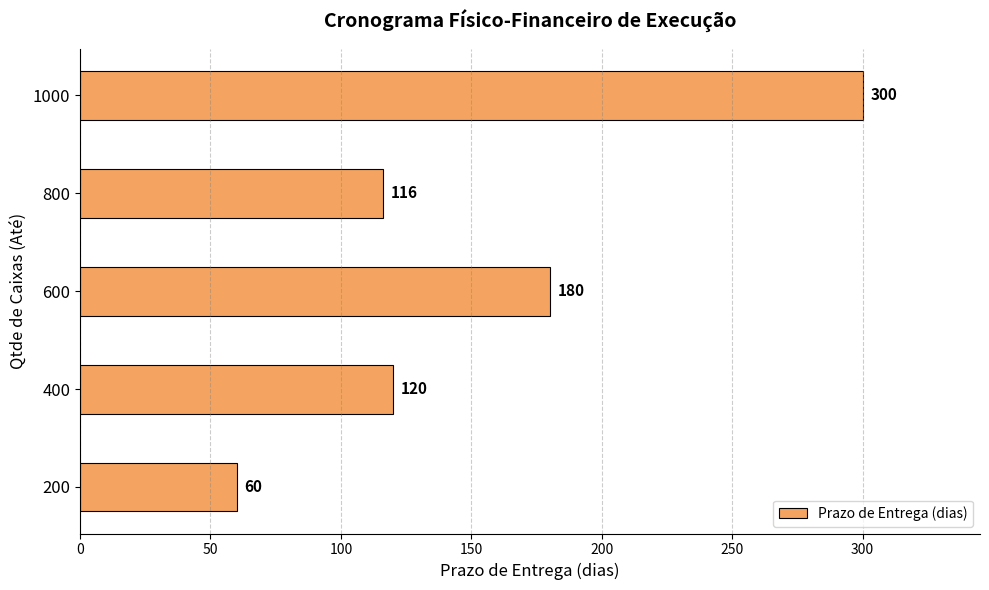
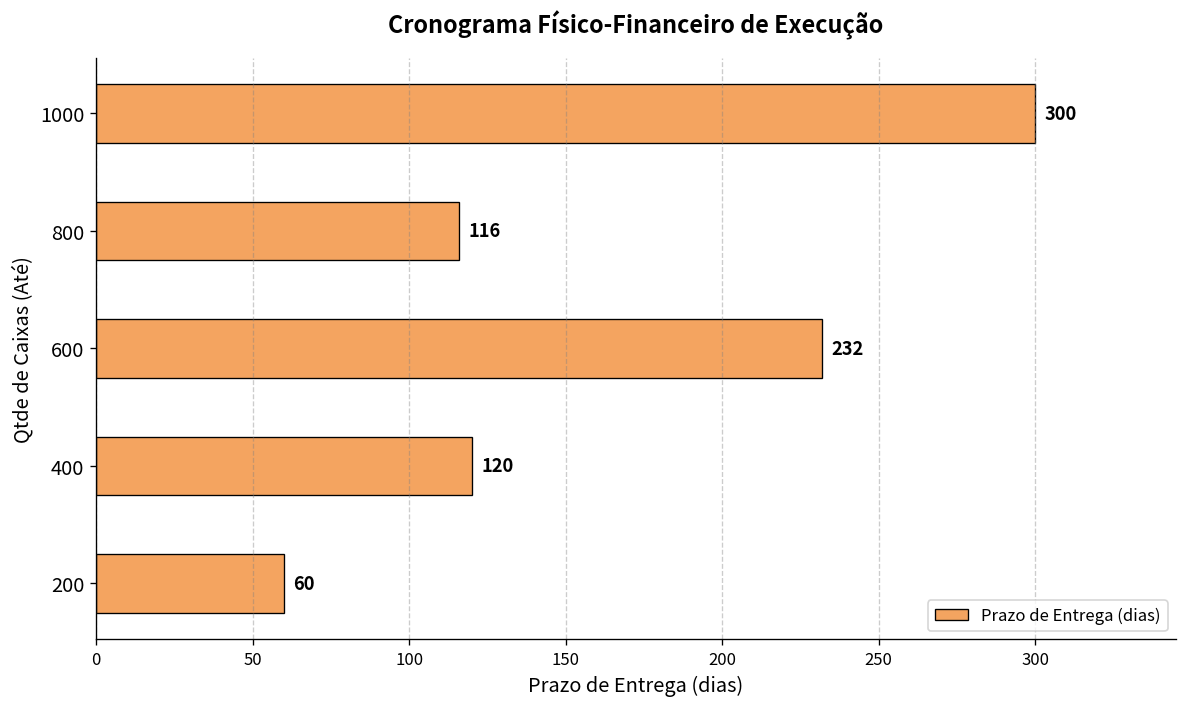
600: 180 -> 232
